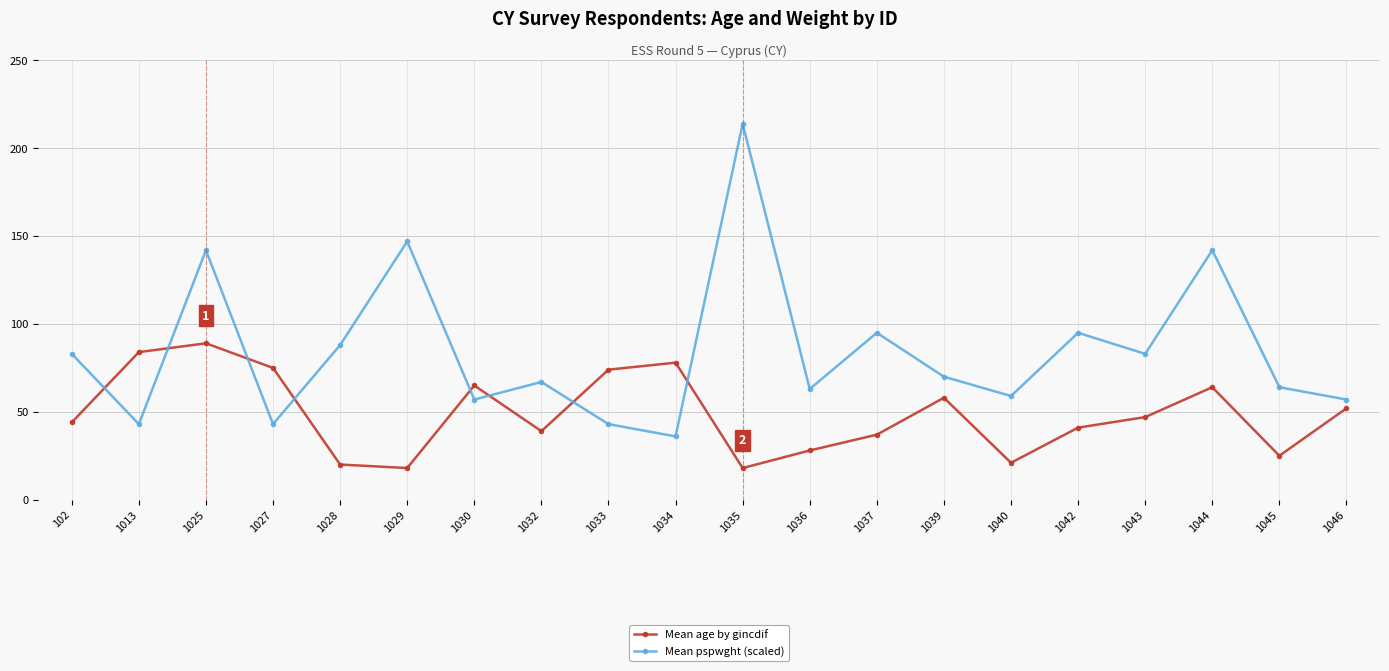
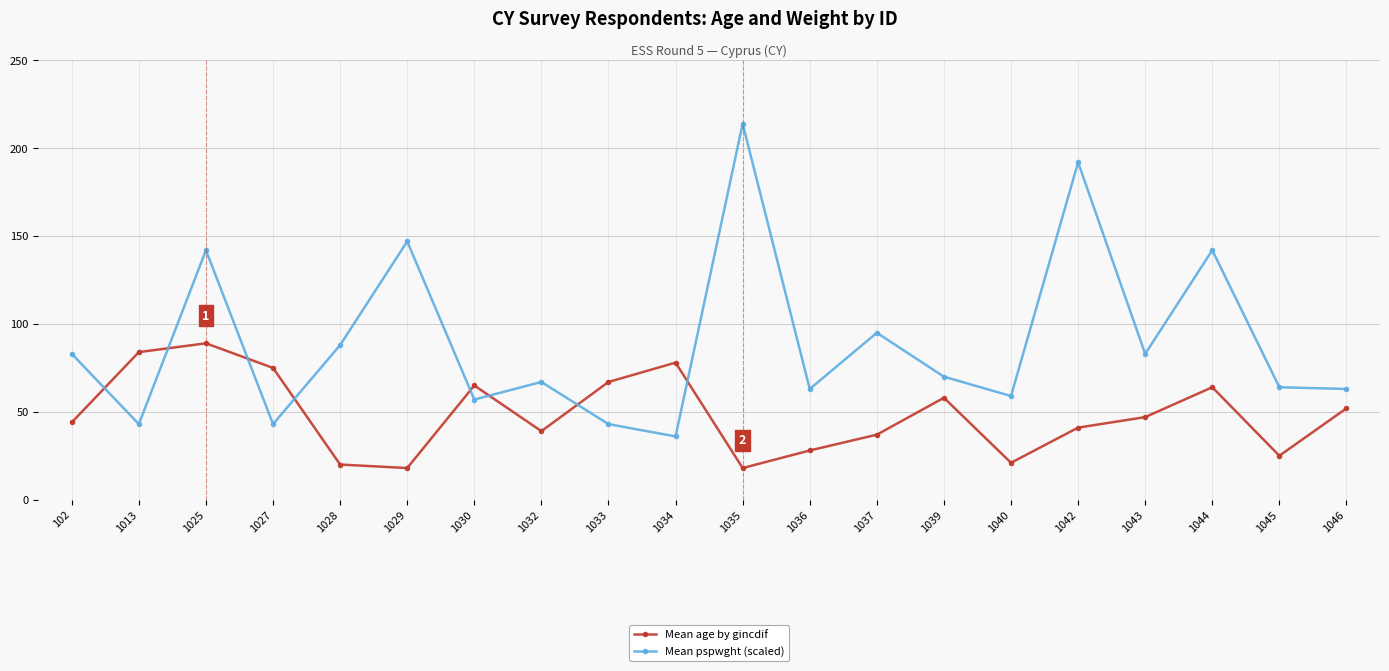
Mean age by gincdif, 1033: 74 -> 67
Mean pspwght (scaled), 1042: 95 -> 192
Mean pspwght (scaled), 1046: 57 -> 63
